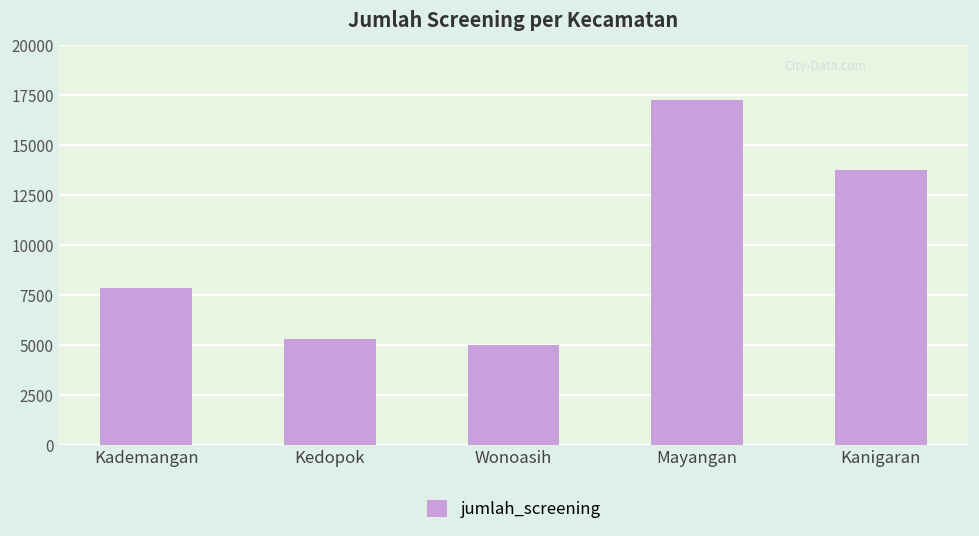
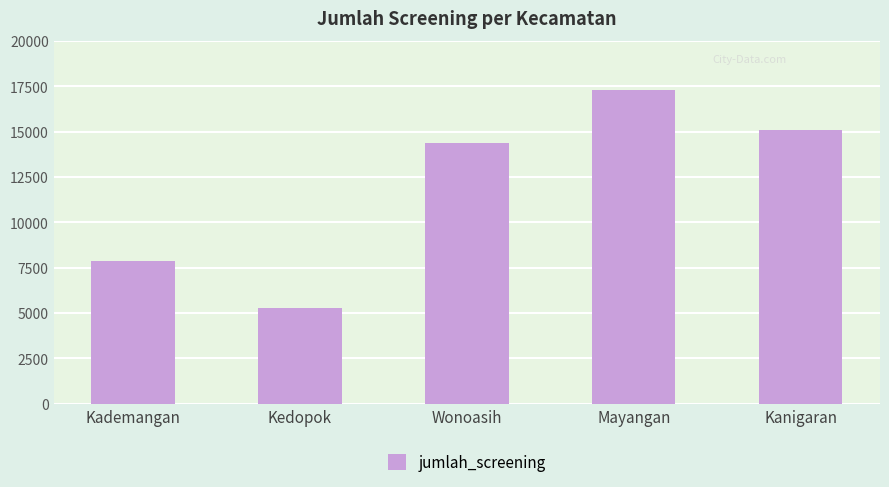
Wonoasih: 5000 -> 14400
Kanigaran: 13700 -> 15100
